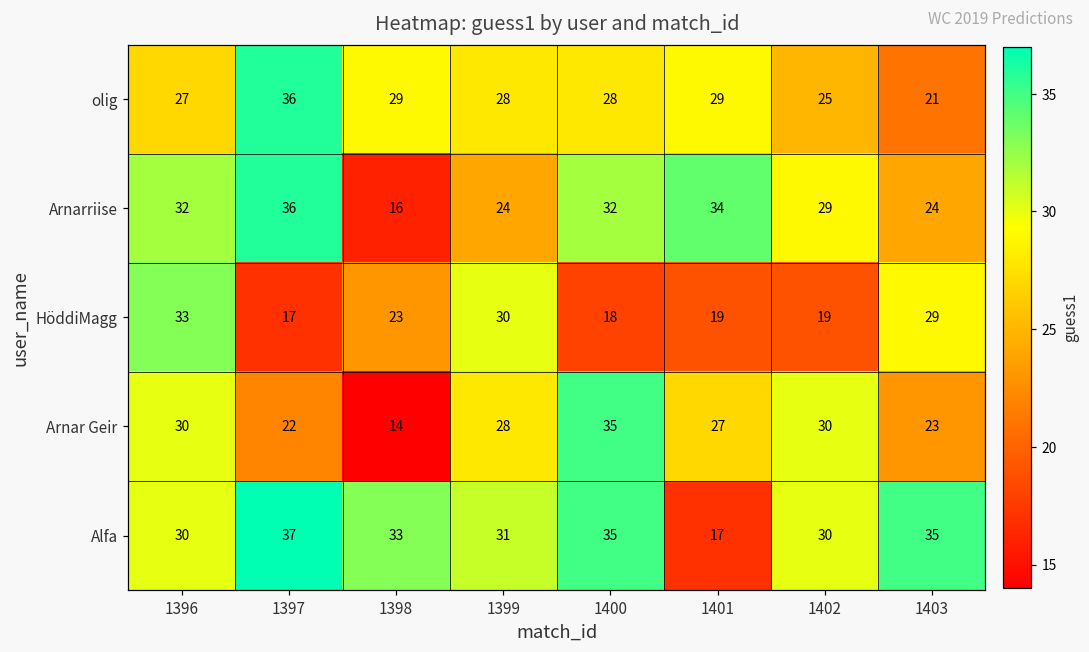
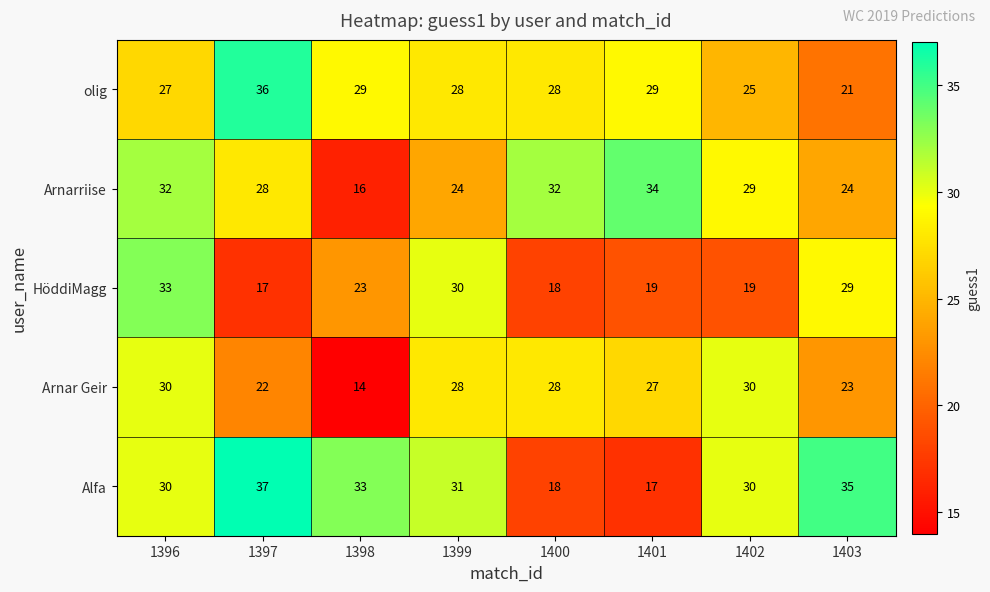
Arnarriise, 1397: 36 -> 28
Arnar Geir, 1400: 35 -> 28
Alfa, 1400: 35 -> 18
